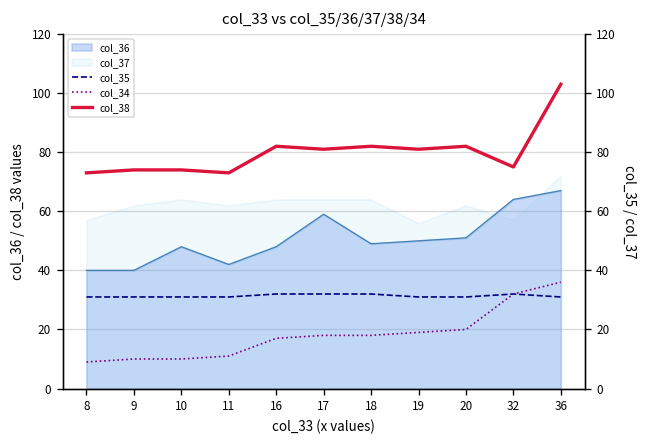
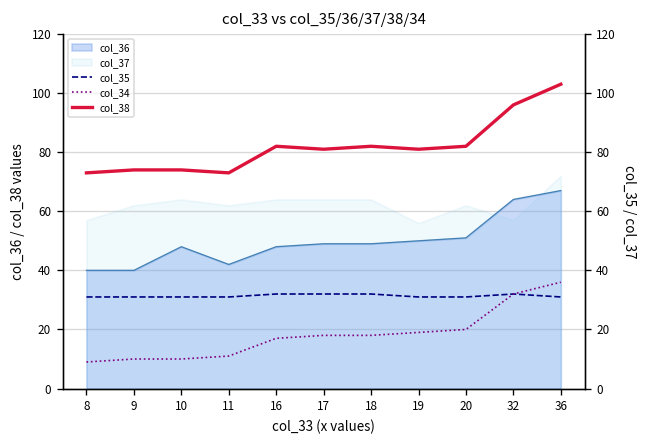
col_36, 17: 59 -> 49
col_38, 32: 75 -> 96
